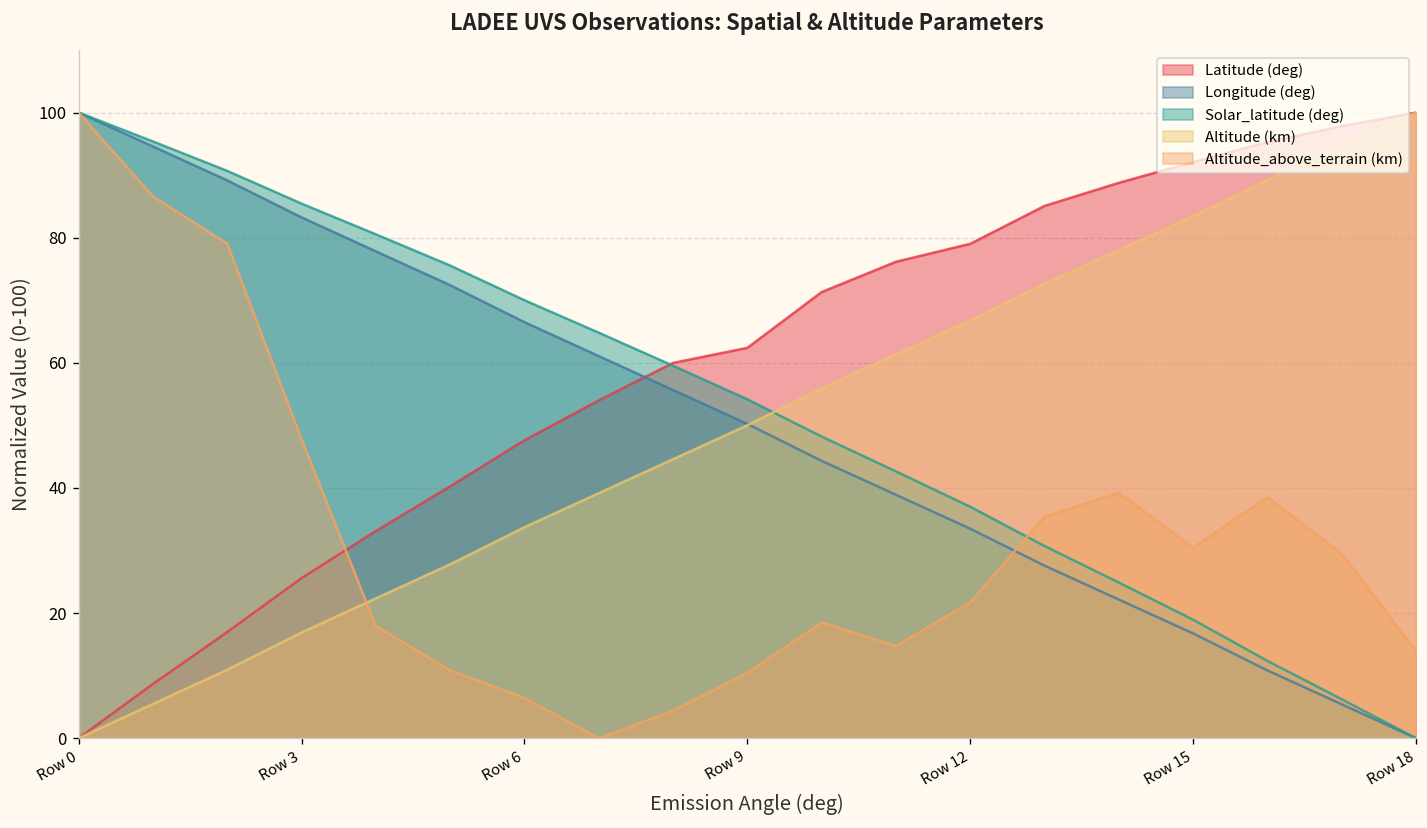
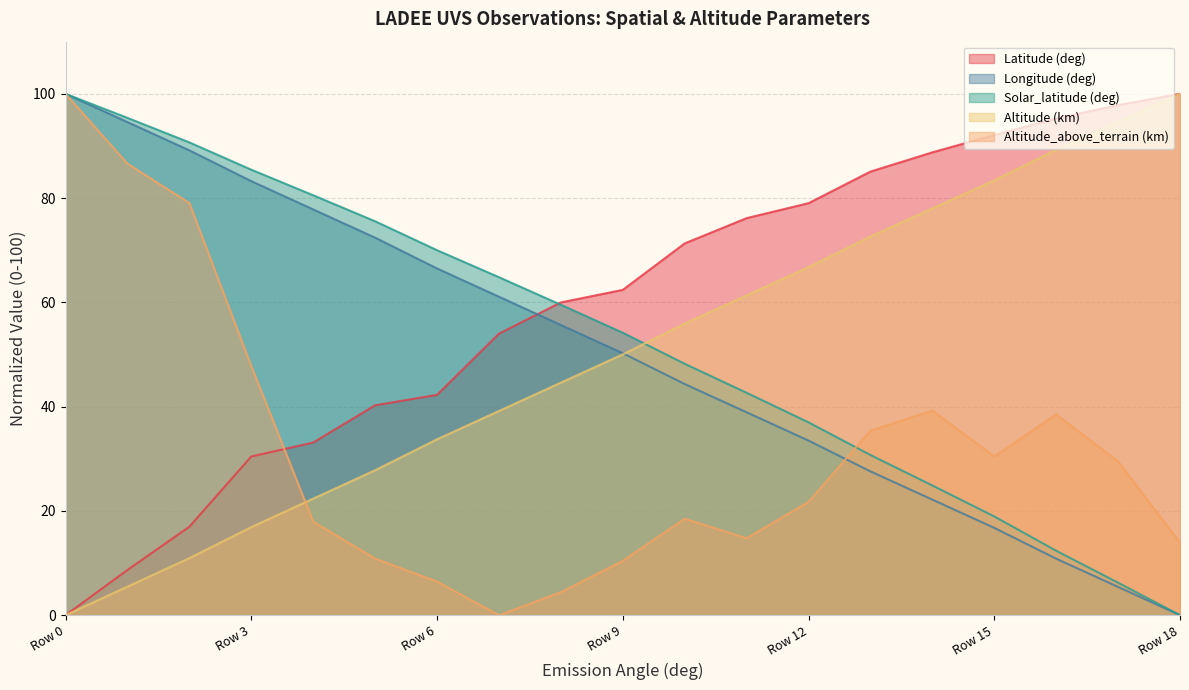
Latitude (deg), Row 3: 26 -> 30
Latitude (deg), Row 6: 48 -> 42
